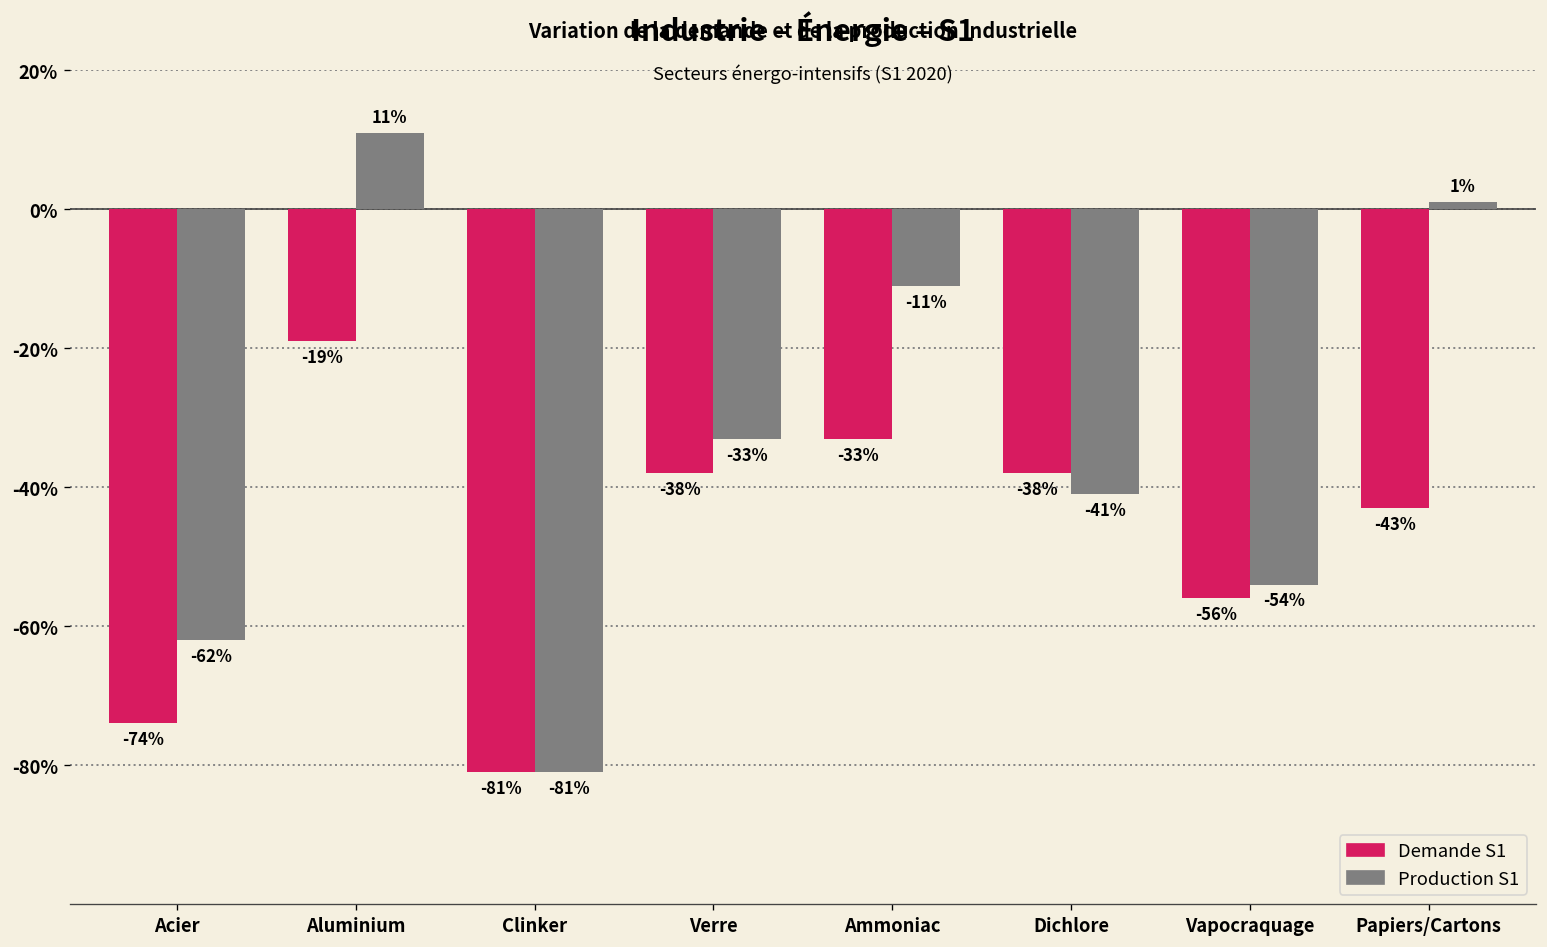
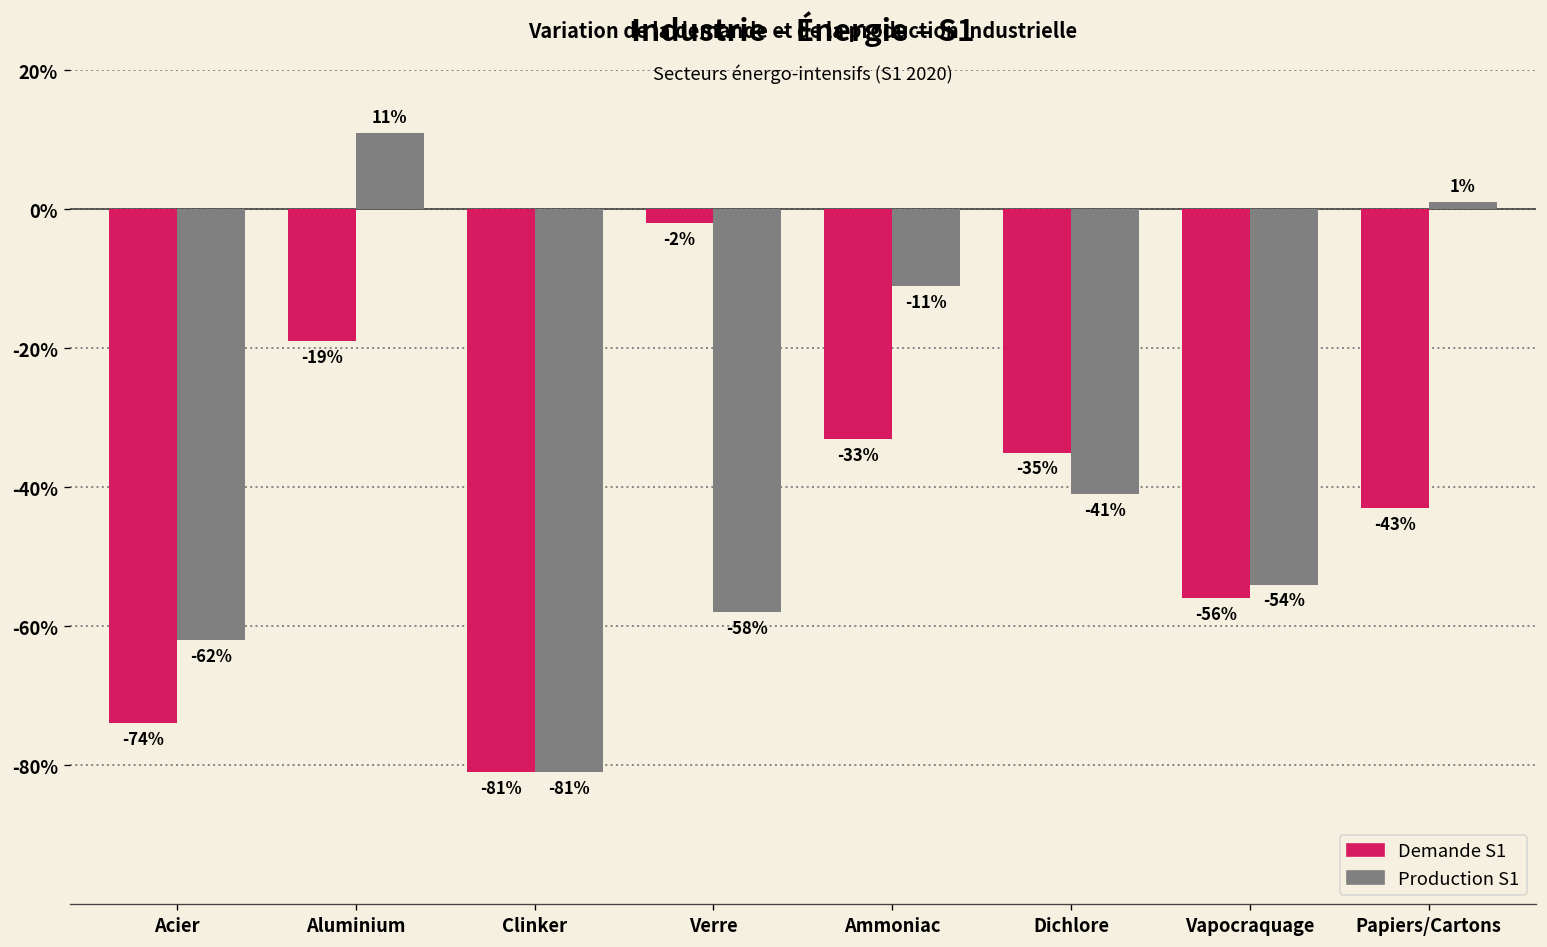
Demande S1, Verre: -38% -> -2%
Production S1, Verre: -33% -> -58%
Demande S1, Dichlore: -38% -> -35%
